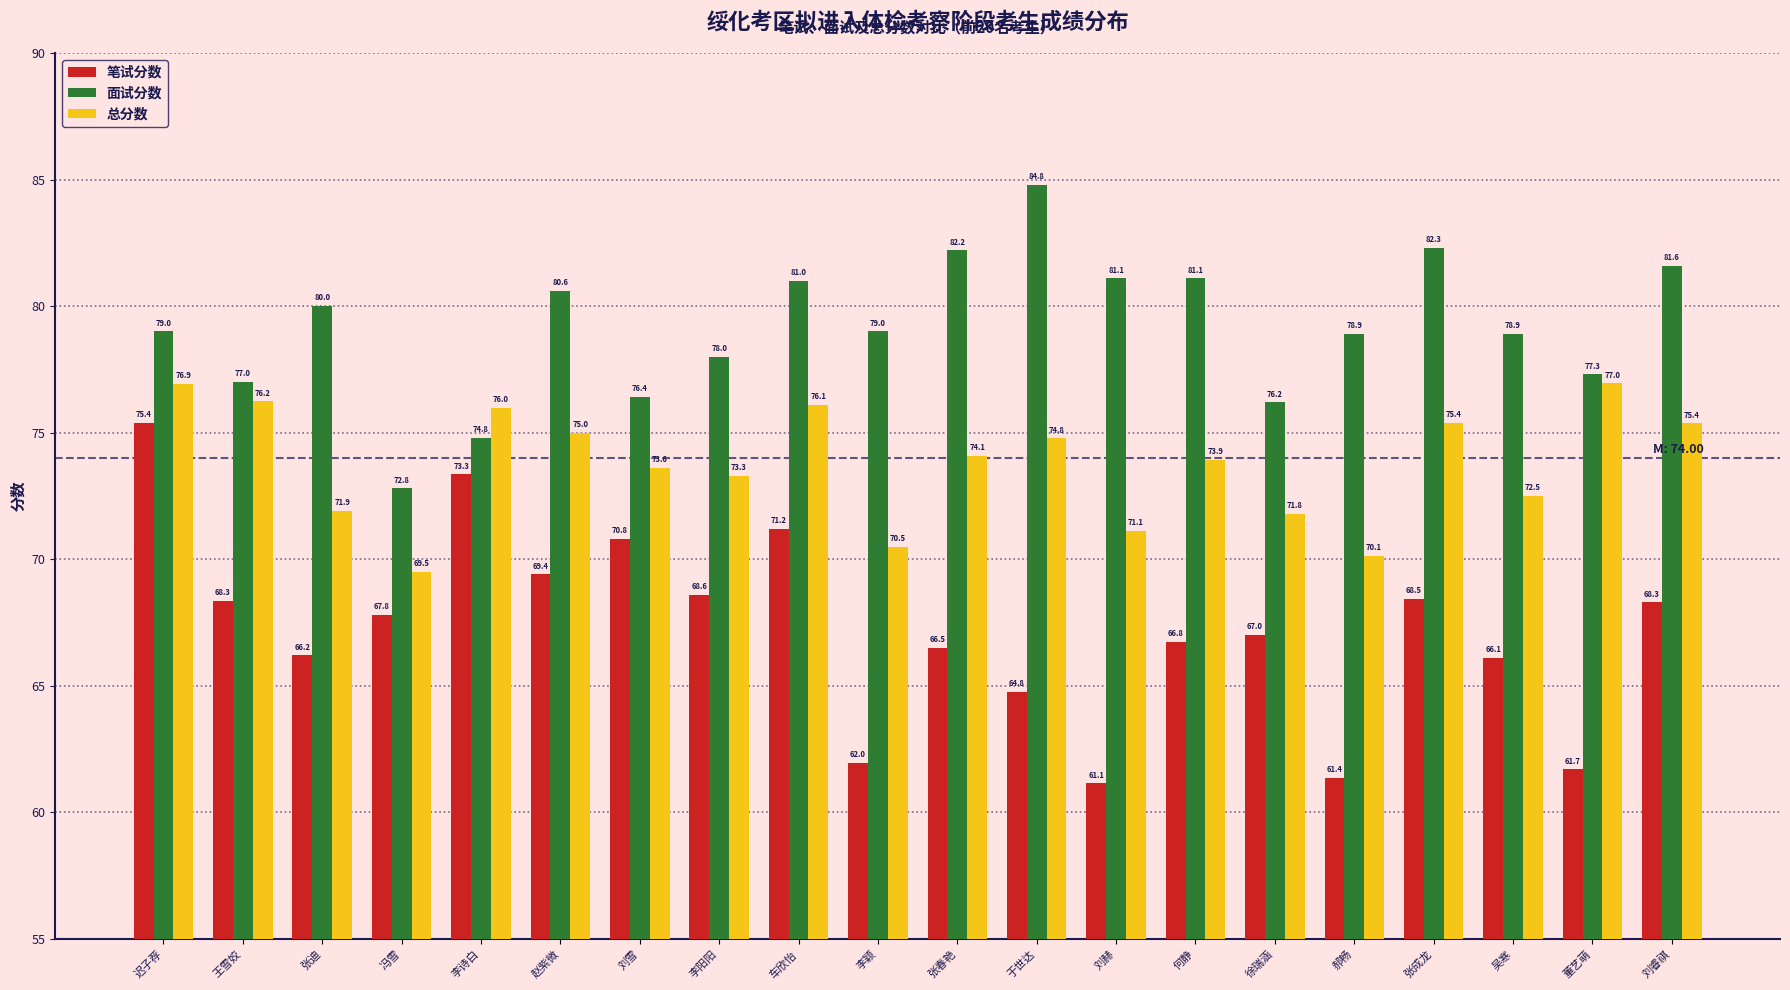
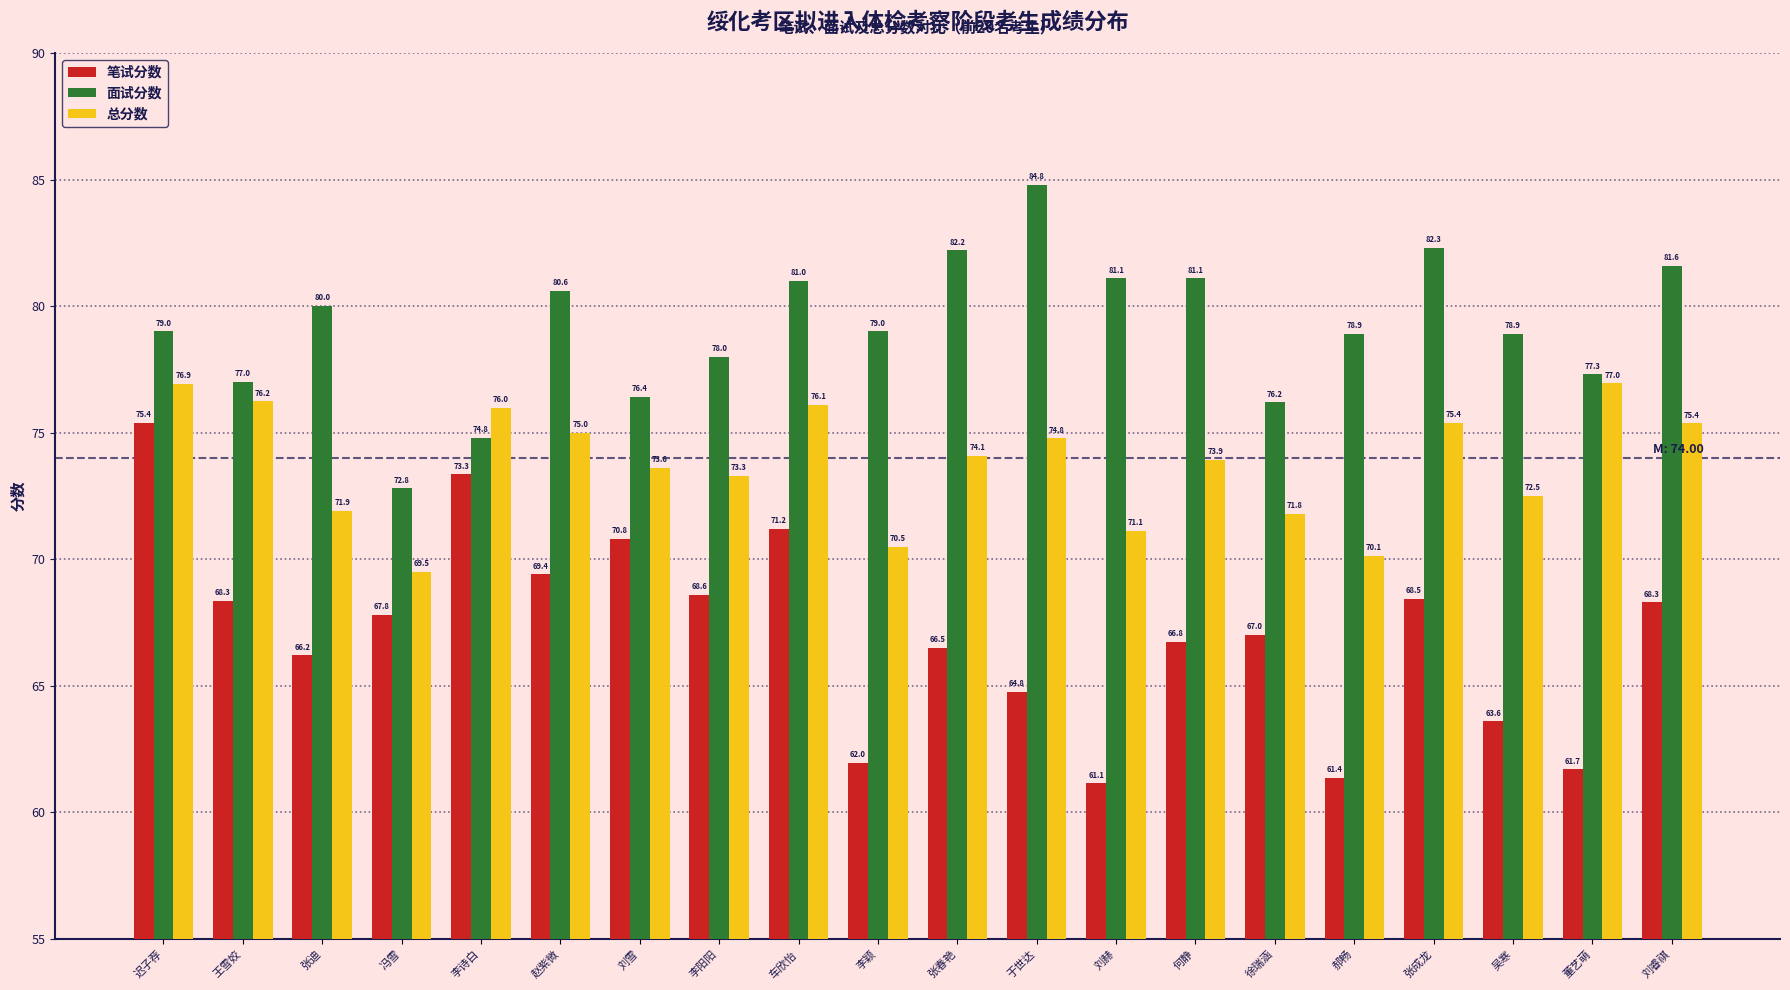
笔试分数, 吴寒: 66.1 -> 63.6
